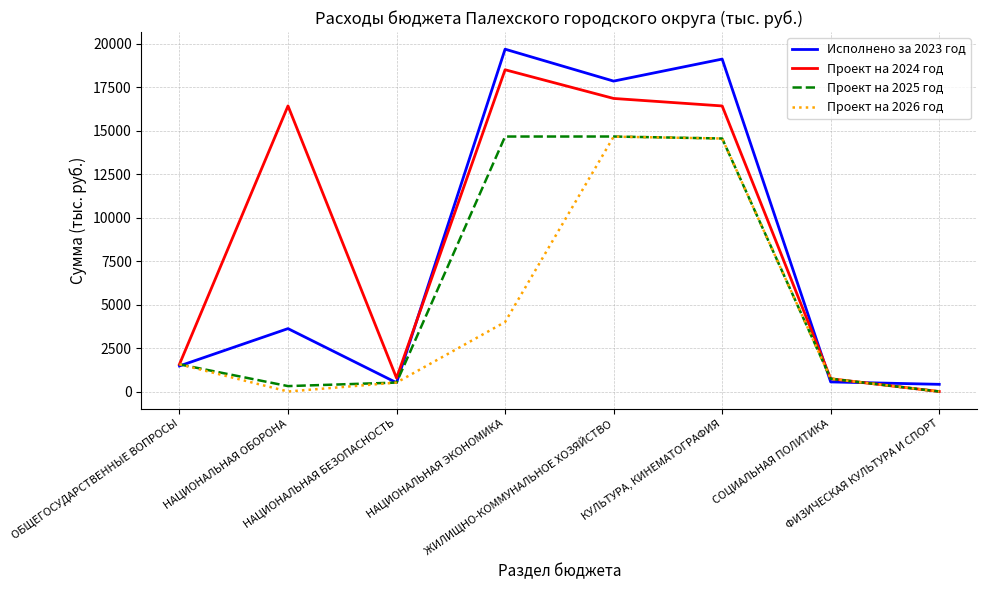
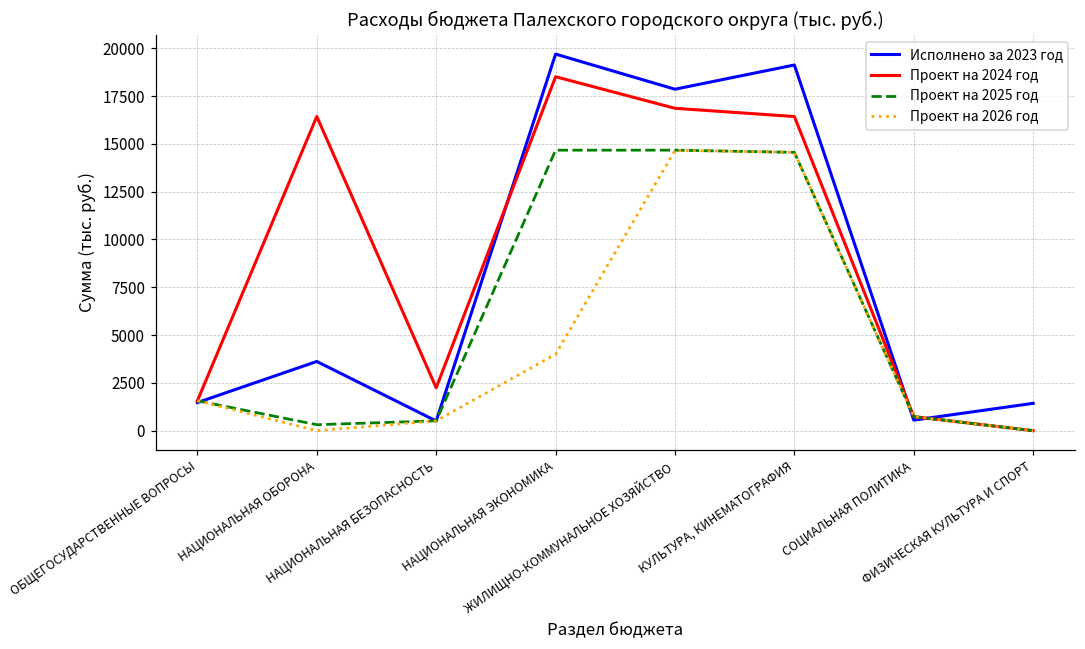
Проект на 2024 год, НАЦИОНАЛЬНАЯ БЕЗОПАСНОСТЬ: 800 -> 2200
Исполнено за 2023 год, ФИЗИЧЕСКАЯ КУЛЬТУРА И СПОРТ: 400 -> 1400
